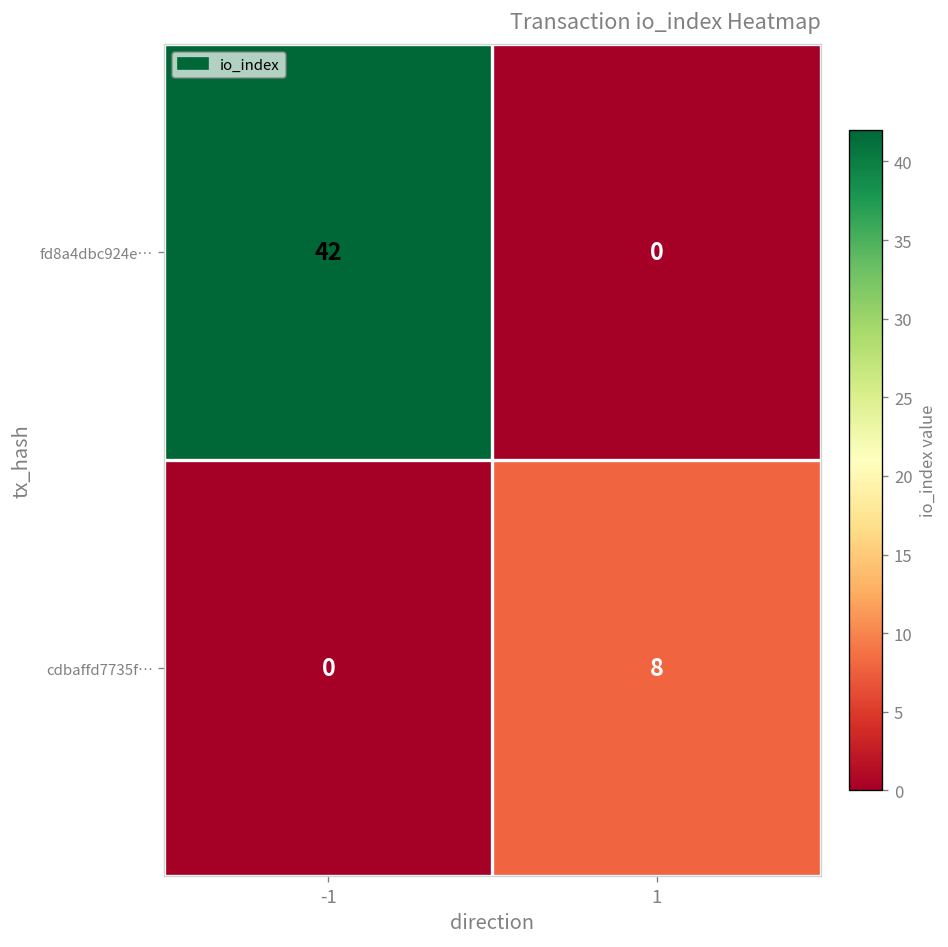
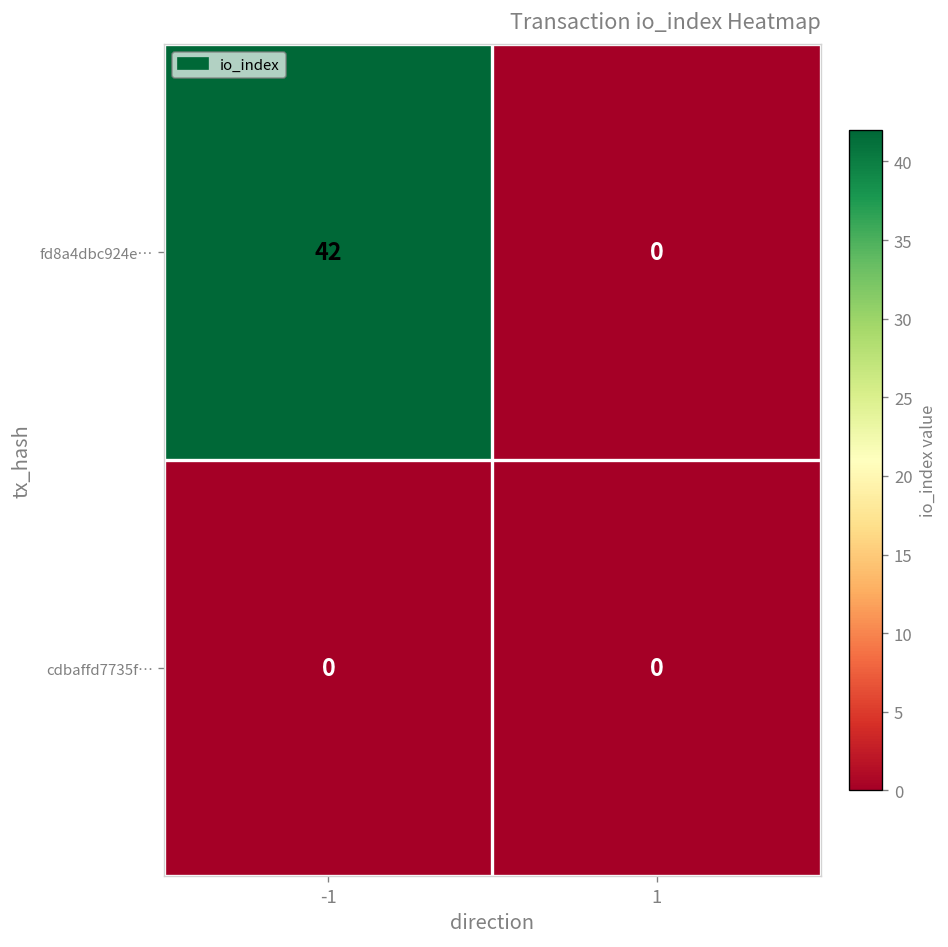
cdbaffd7735f…, 1: 8 -> 0
